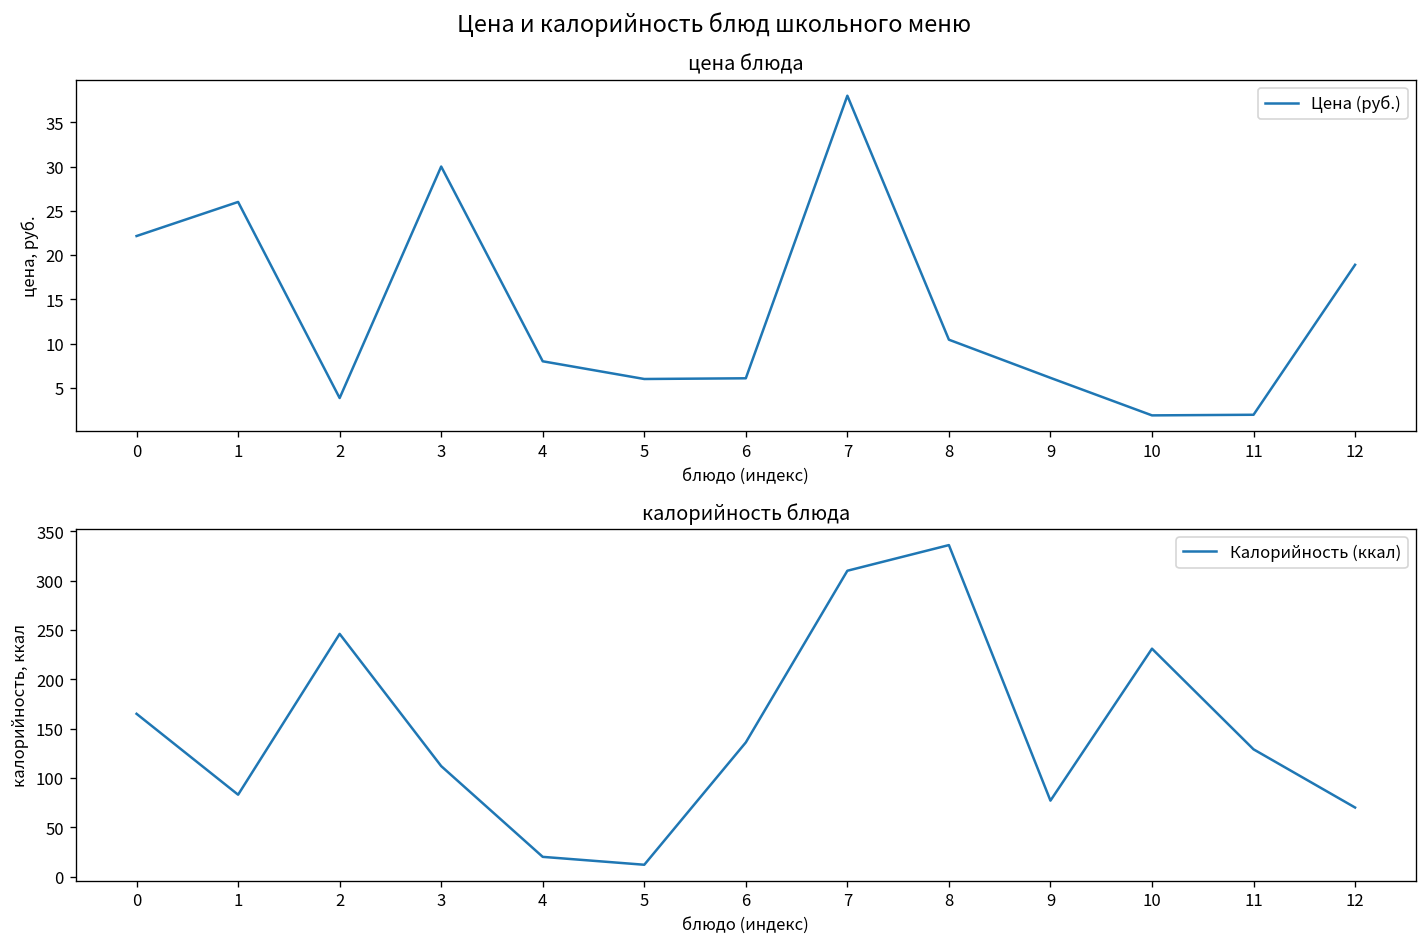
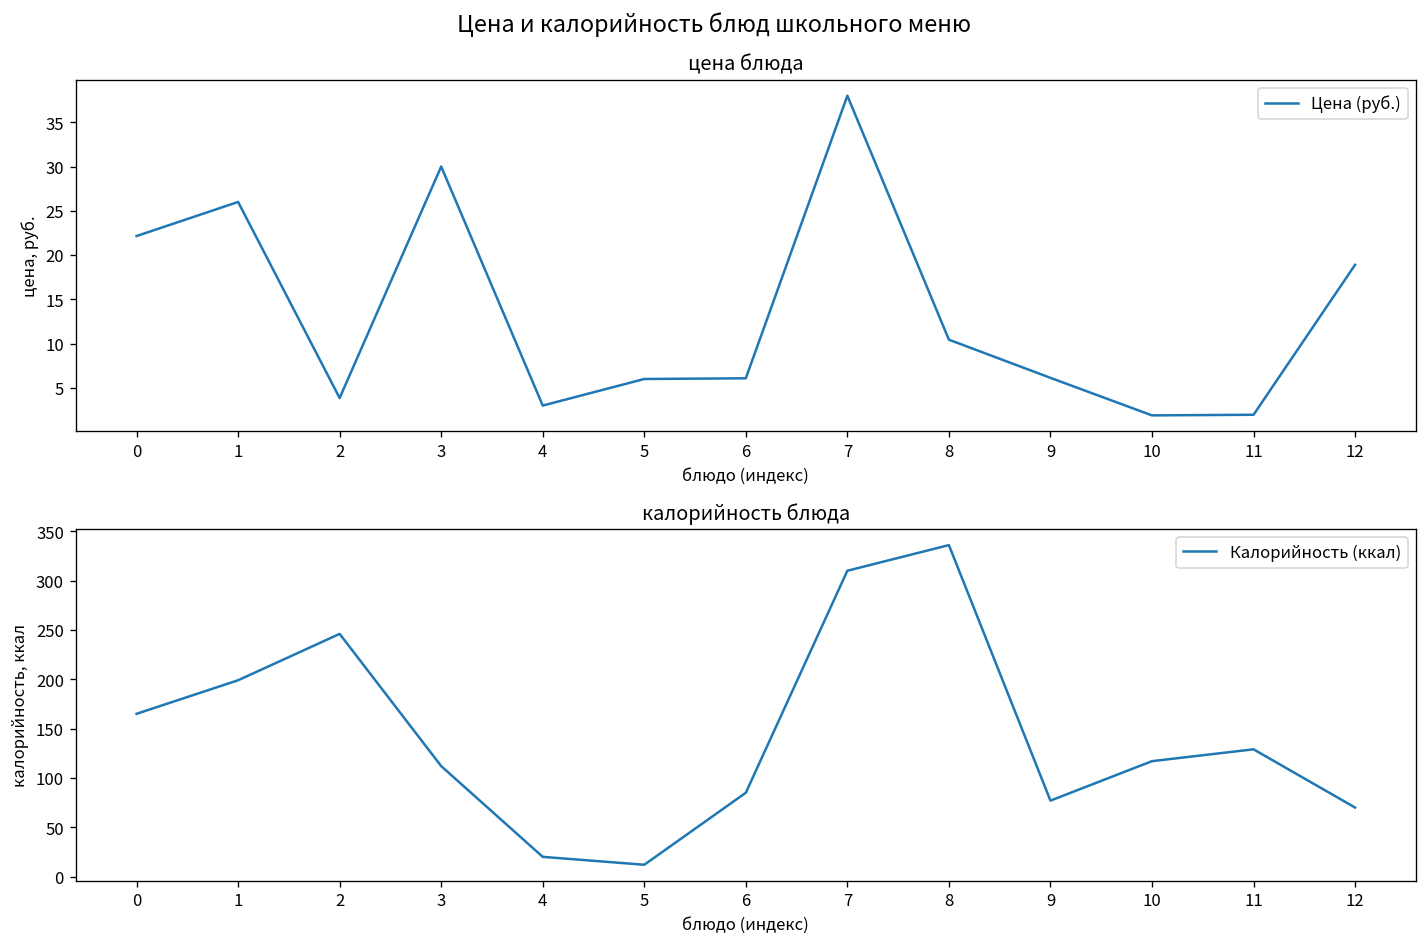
цена блюда, 4: 8 -> 3
калорийность блюда, 1: 80 -> 200
калорийность блюда, 6: 140 -> 90
калорийность блюда, 10: 230 -> 120
